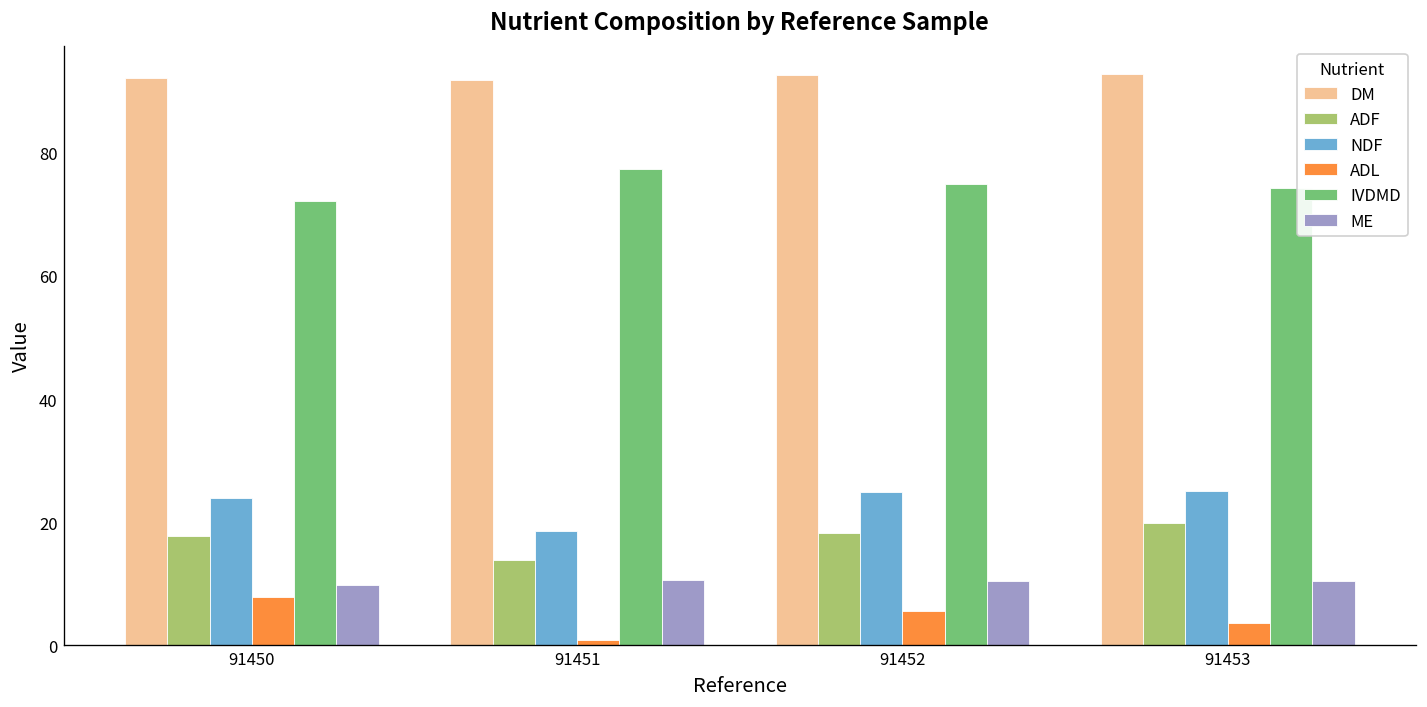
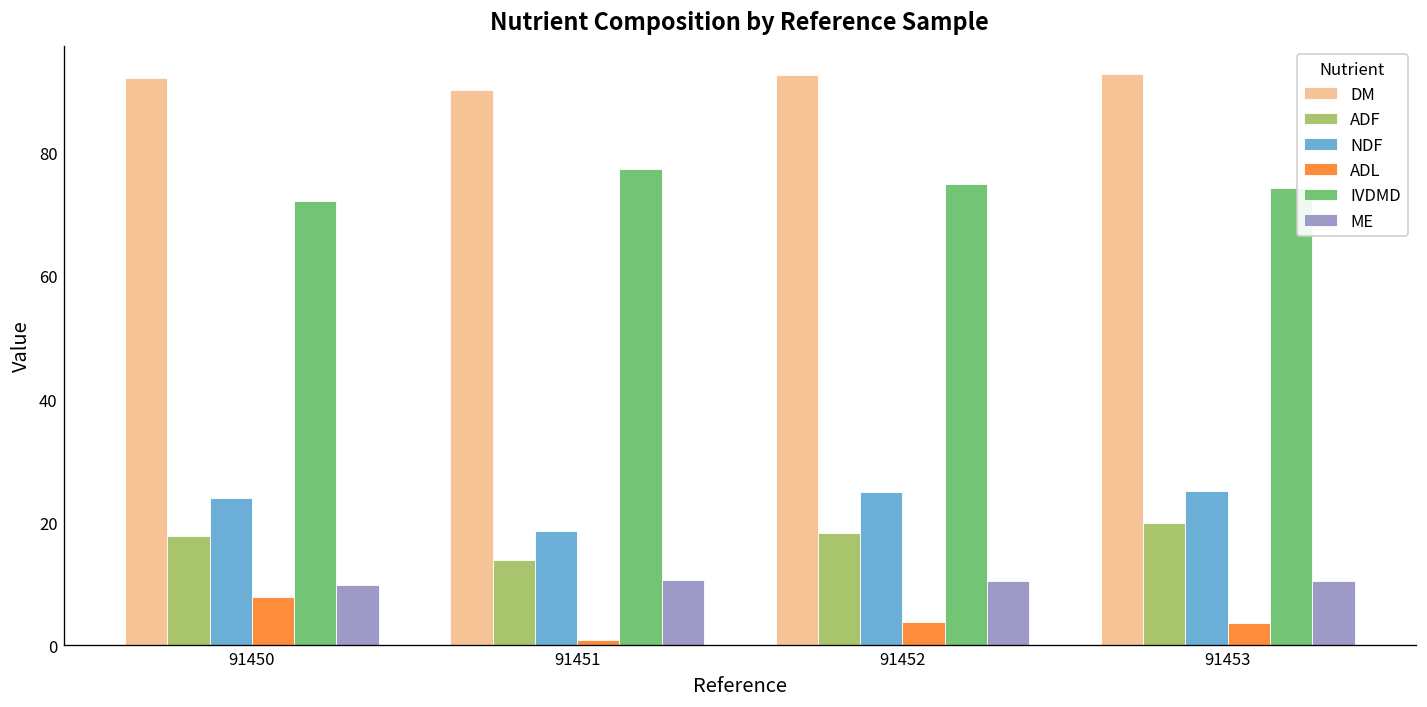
DM, 91451: 92 -> 90
ADL, 91452: 6 -> 4
